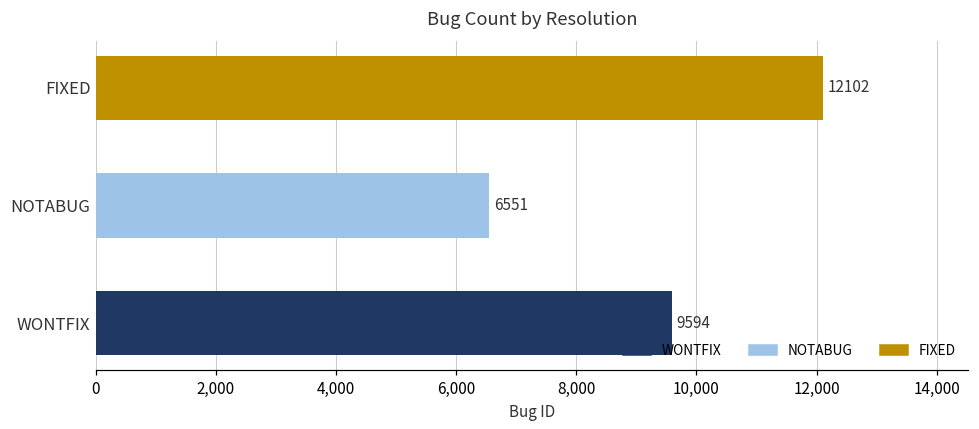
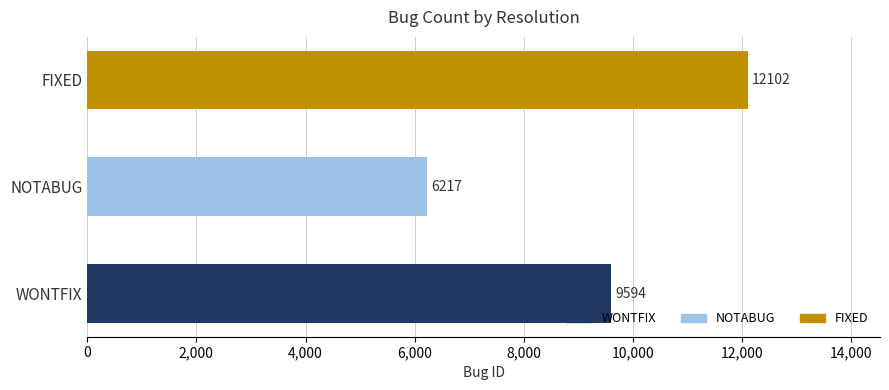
NOTABUG: 6551 -> 6217
